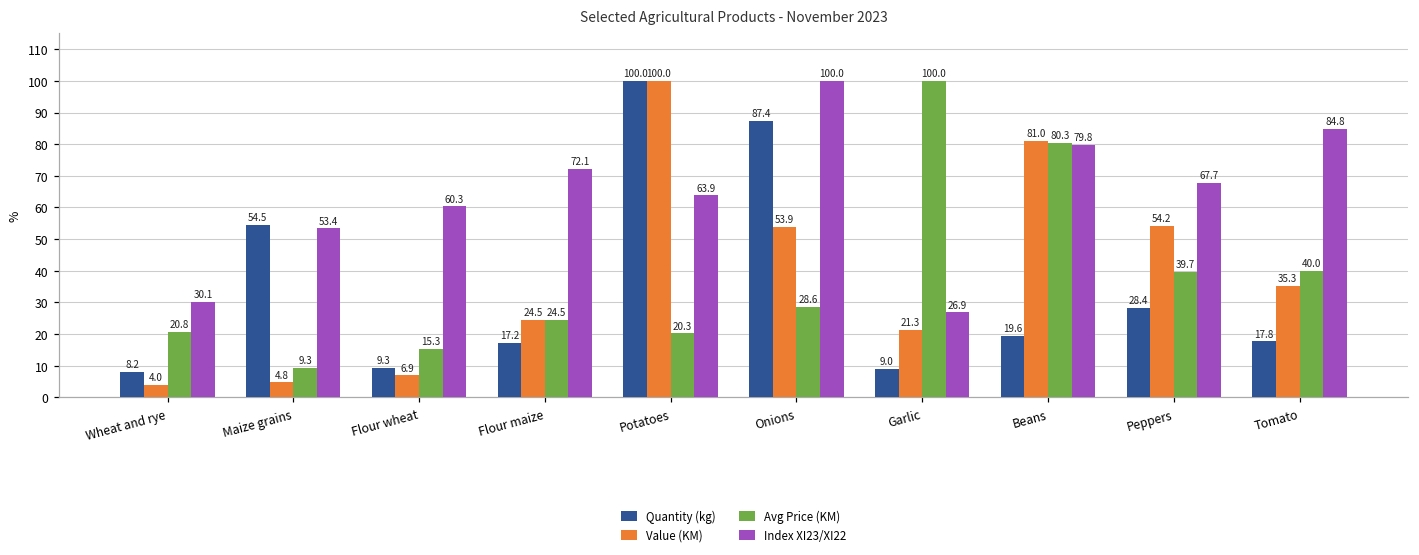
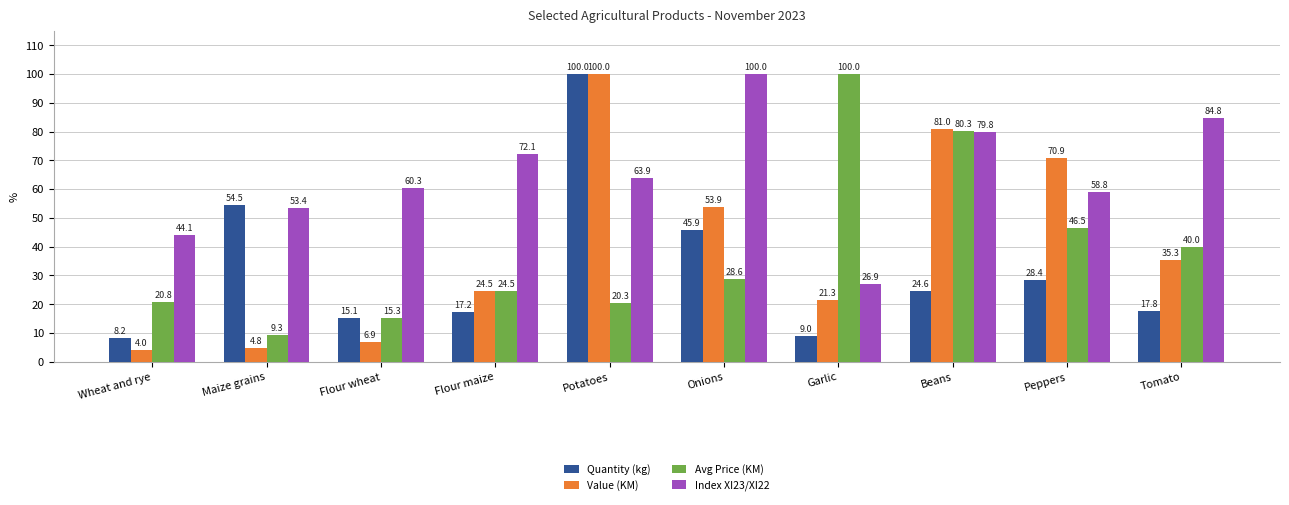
Index XI23/XI22, Wheat and rye: 30.1 -> 44.1
Quantity (kg), Flour wheat: 9.3 -> 15.1
Quantity (kg), Onions: 87.4 -> 45.9
Quantity (kg), Beans: 19.6 -> 24.6
Value (KM), Peppers: 54.2 -> 70.9
Avg Price (KM), Peppers: 39.7 -> 46.5
Index XI23/XI22, Peppers: 67.7 -> 58.8
